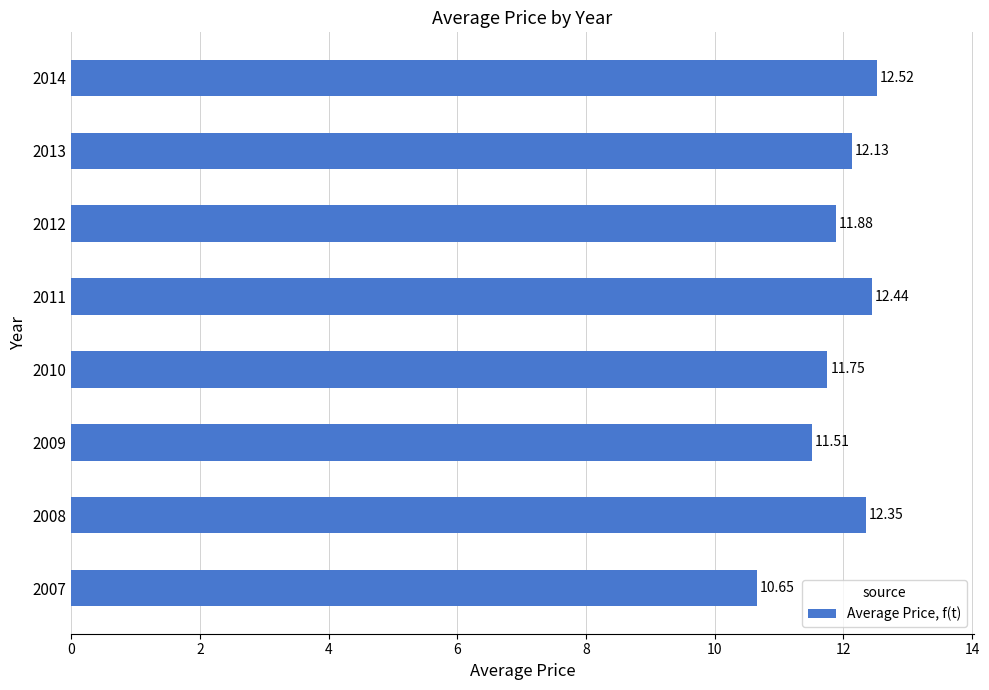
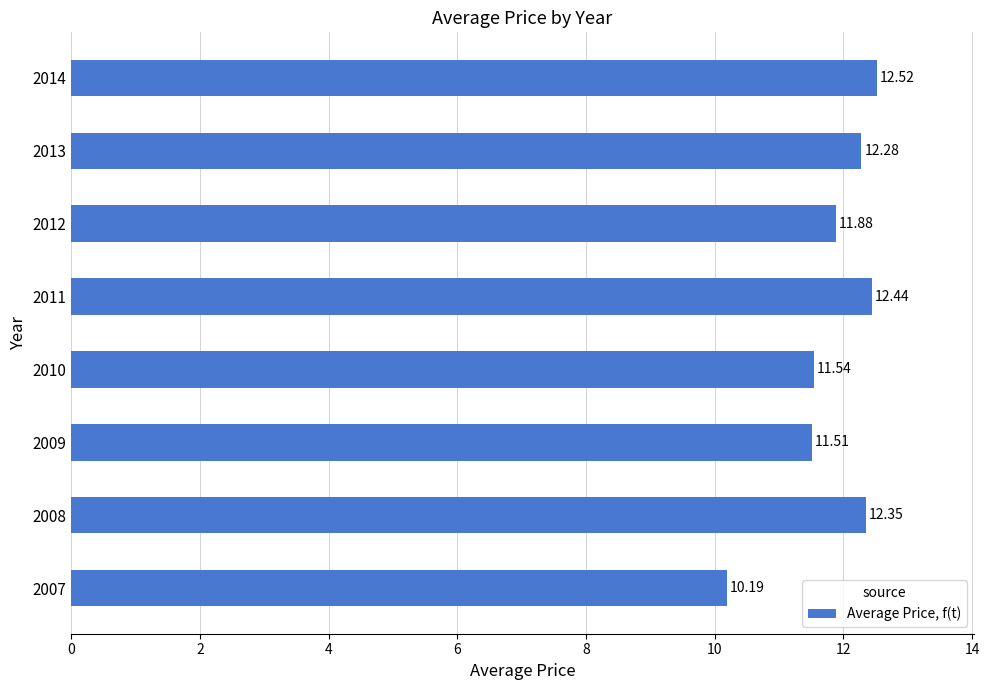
2013: 12.13 -> 12.28
2010: 11.75 -> 11.54
2007: 10.65 -> 10.19
